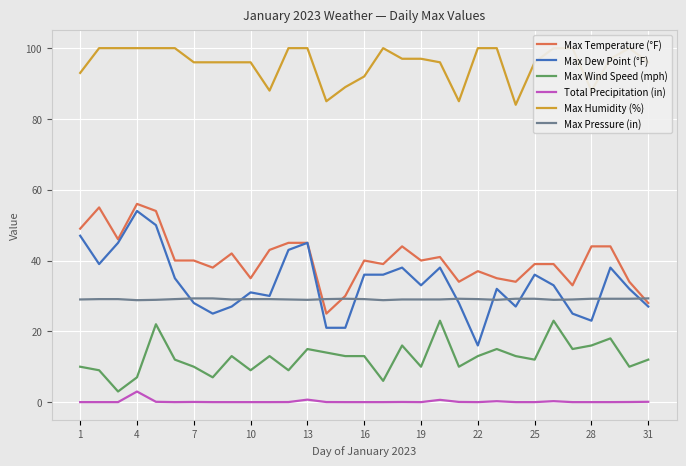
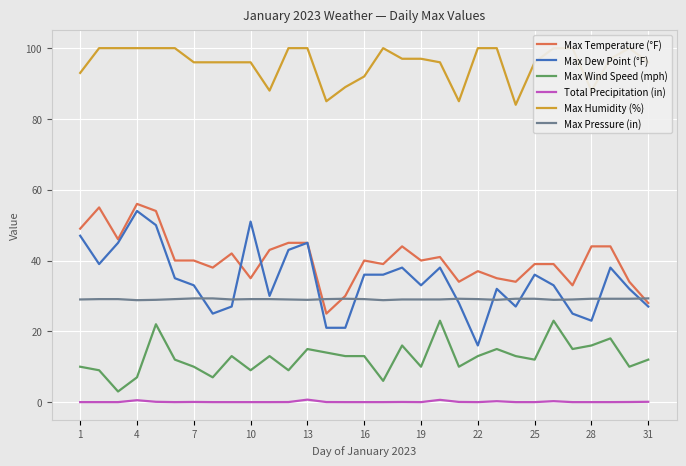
Total Precipitation (in), 4: 3 -> 1
Max Dew Point (°F), 7: 28 -> 33
Max Dew Point (°F), 10: 31 -> 51
